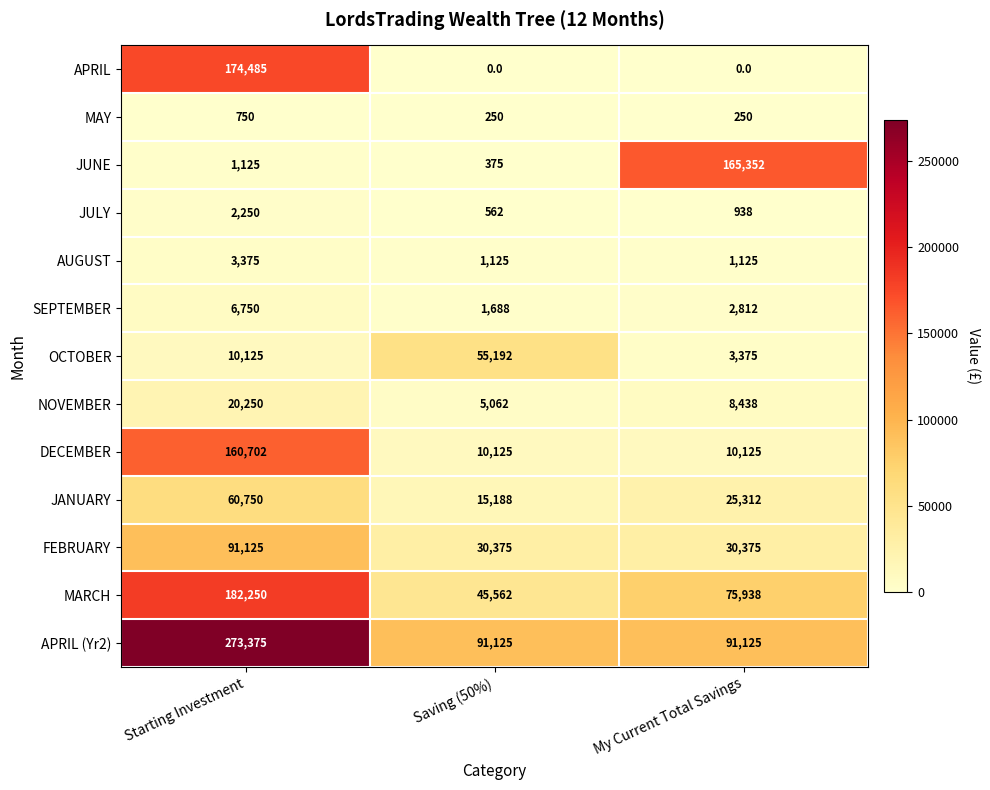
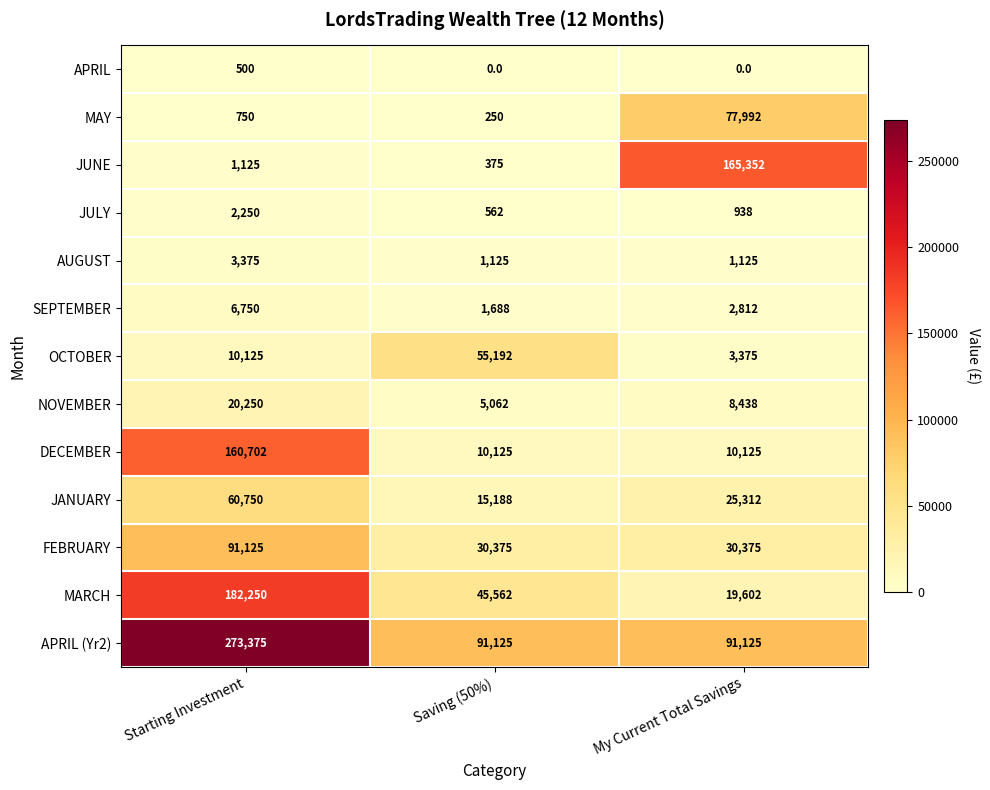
APRIL, Starting Investment: 174,485 -> 500
MAY, My Current Total Savings: 250 -> 77,992
MARCH, My Current Total Savings: 75,938 -> 19,602
